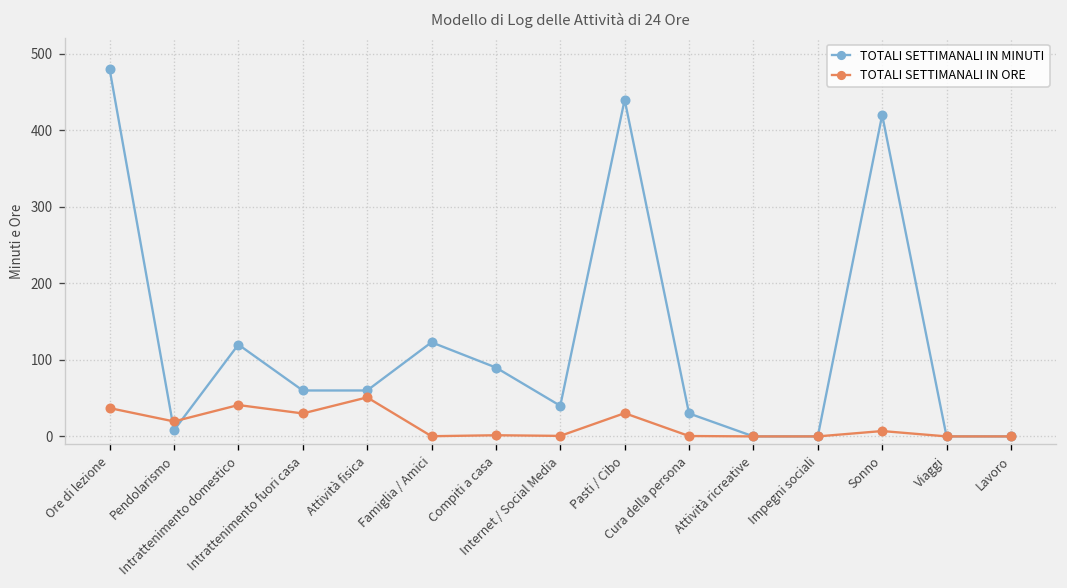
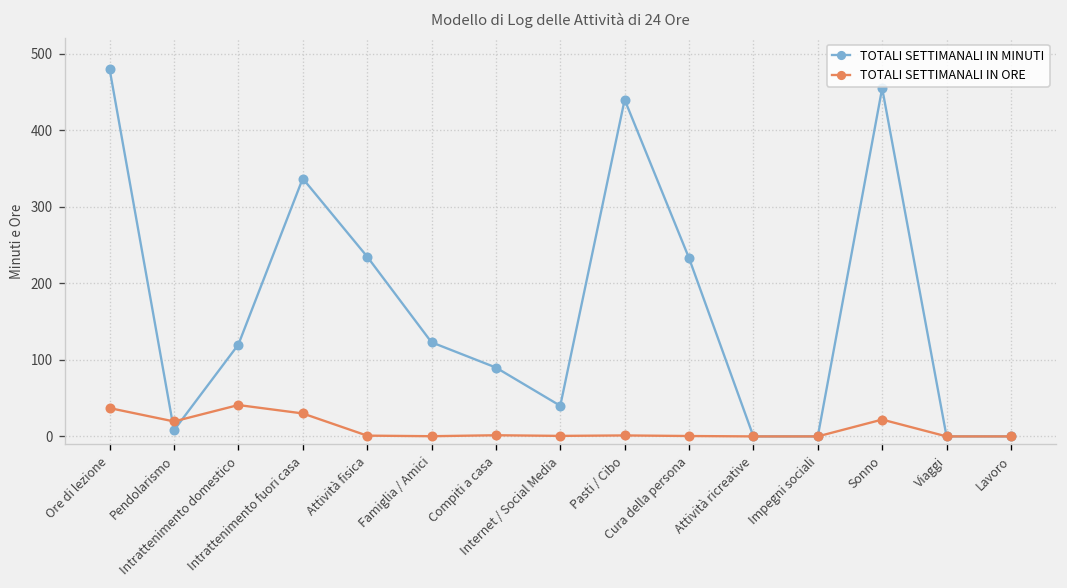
TOTALI SETTIMANALI IN MINUTI, Intrattenimento fuori casa: 60 -> 340
TOTALI SETTIMANALI IN MINUTI, Attività fisica: 60 -> 240
TOTALI SETTIMANALI IN ORE, Attività fisica: 50 -> 0
TOTALI SETTIMANALI IN ORE, Pasti / Cibo: 30 -> 0
TOTALI SETTIMANALI IN MINUTI, Cura della persona: 30 -> 230
TOTALI SETTIMANALI IN MINUTI, Sonno: 420 -> 460
TOTALI SETTIMANALI IN ORE, Sonno: 10 -> 20
